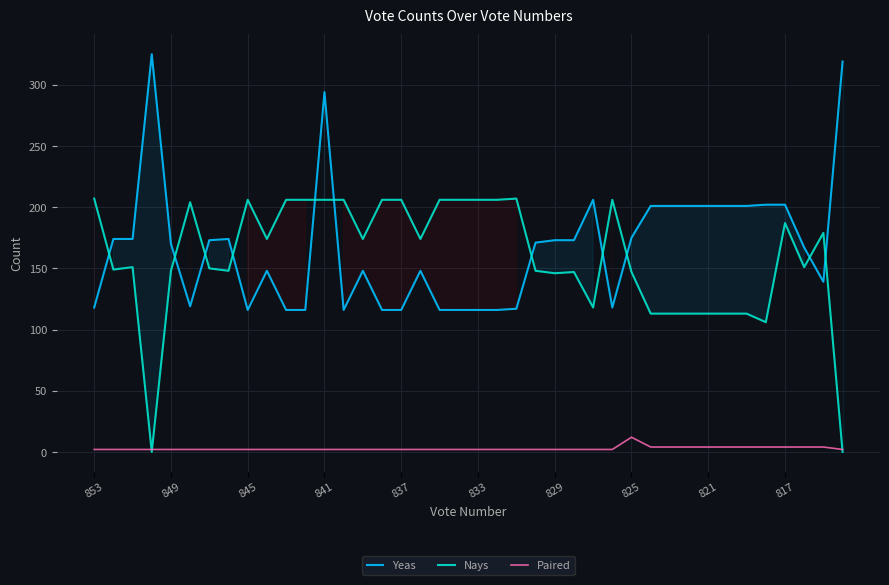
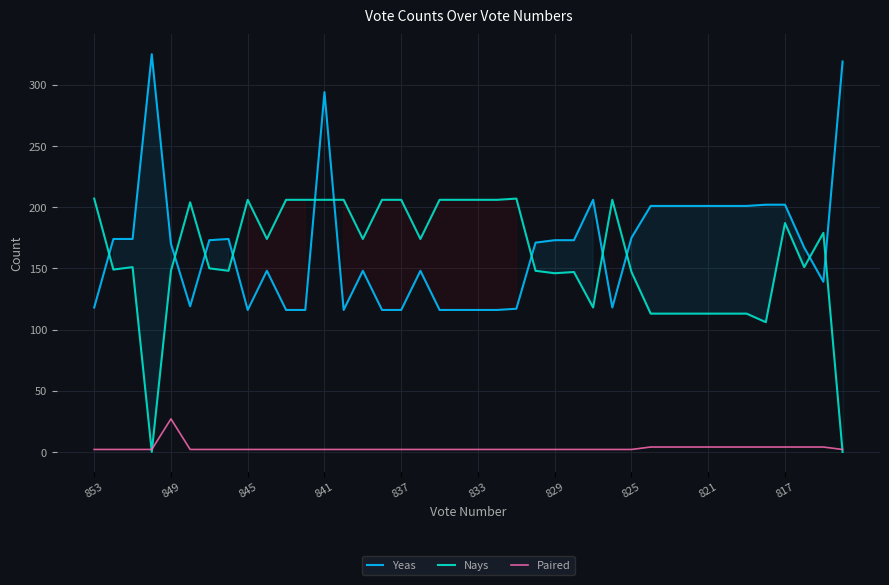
Paired, 849: 2 -> 27
Paired, 825: 12 -> 2
